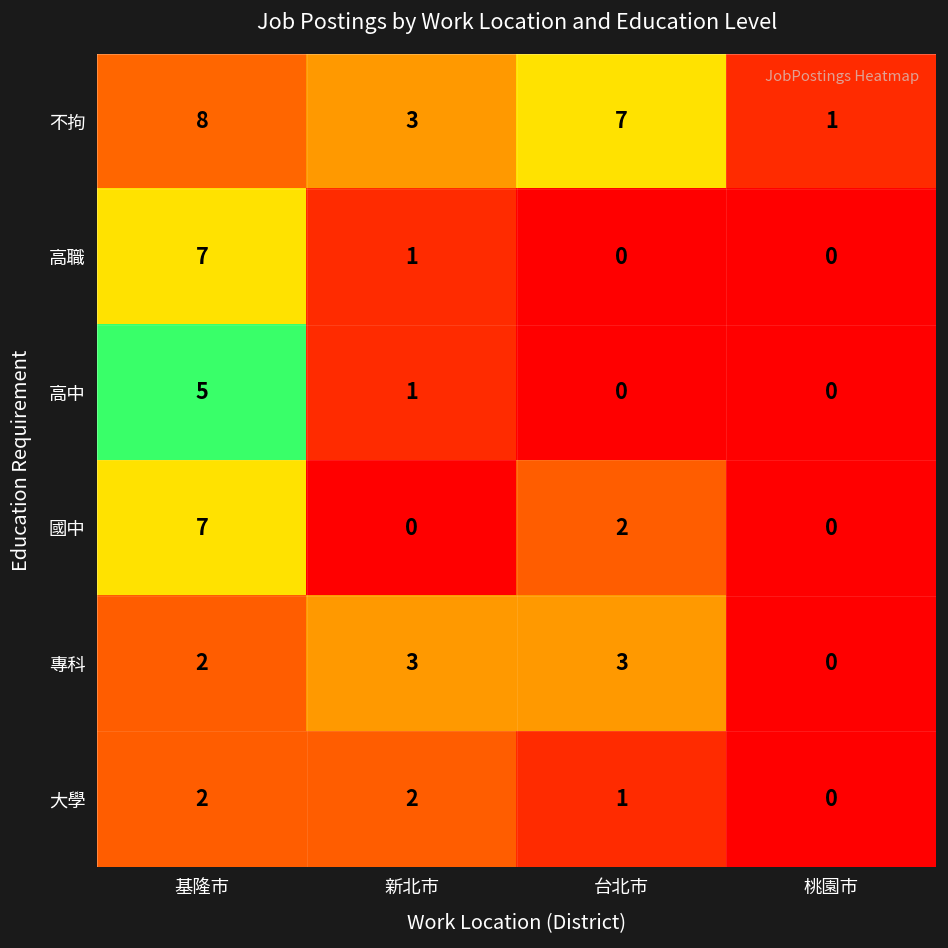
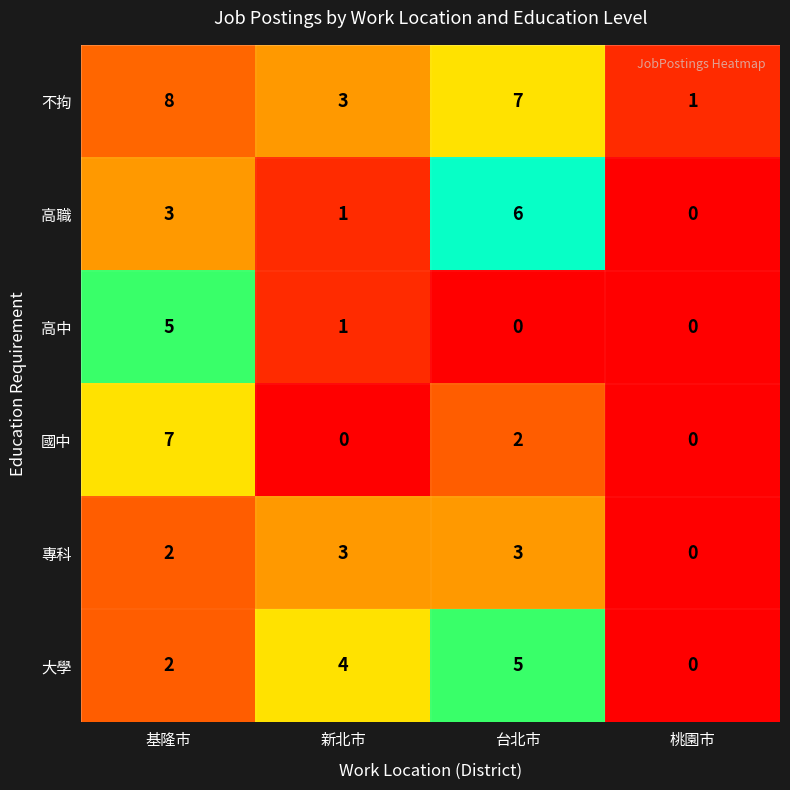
高職, 基隆市: 7 -> 3
高職, 台北市: 0 -> 6
大學, 新北市: 2 -> 4
大學, 台北市: 1 -> 5
